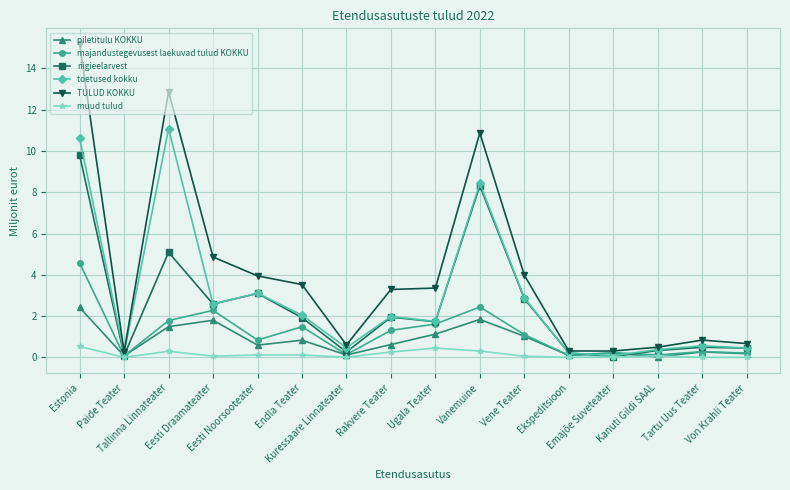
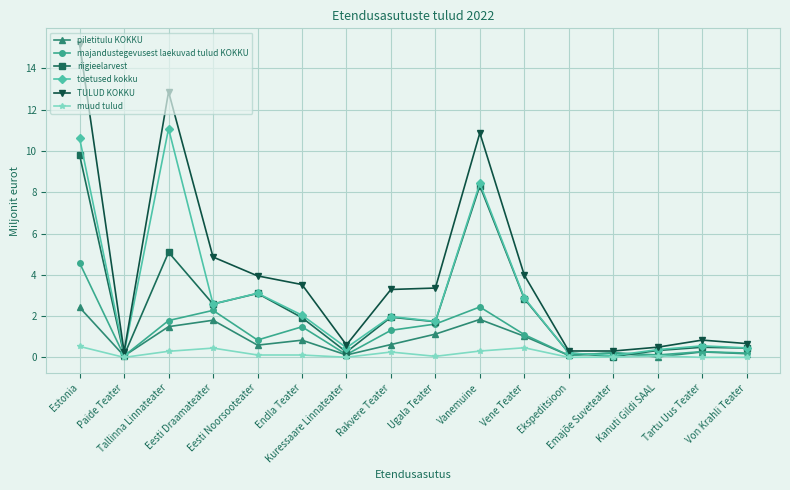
muud tulud, Eesti Draamateater: 0.1 -> 0.4
muud tulud, Ugala Teater: 0.5 -> 0.1
muud tulud, Vene Teater: 0.1 -> 0.5
